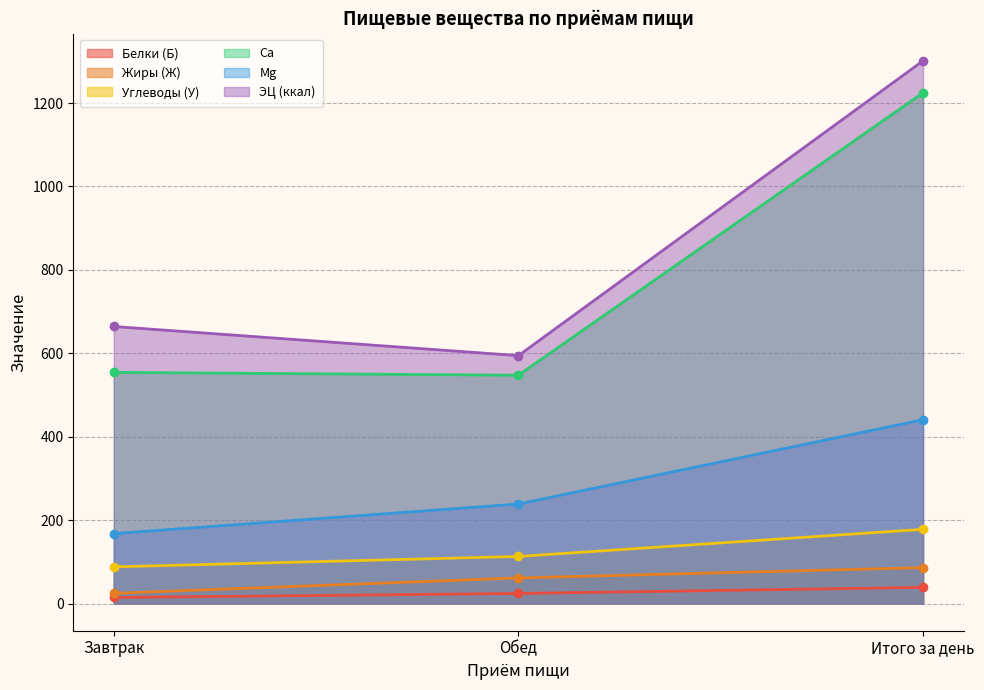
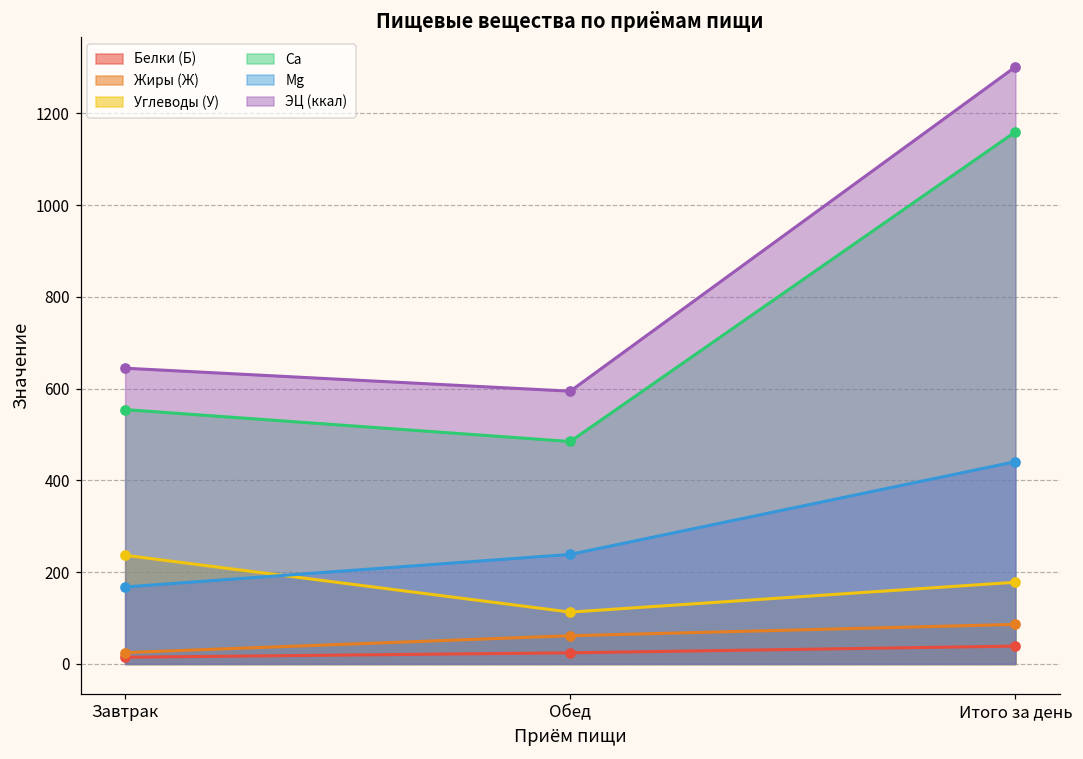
Углеводы (У), Завтрак: 90 -> 240
ЭЦ (ккал), Завтрак: 660 -> 640
Ca, Обед: 550 -> 480
Ca, Итого за день: 1220 -> 1160
